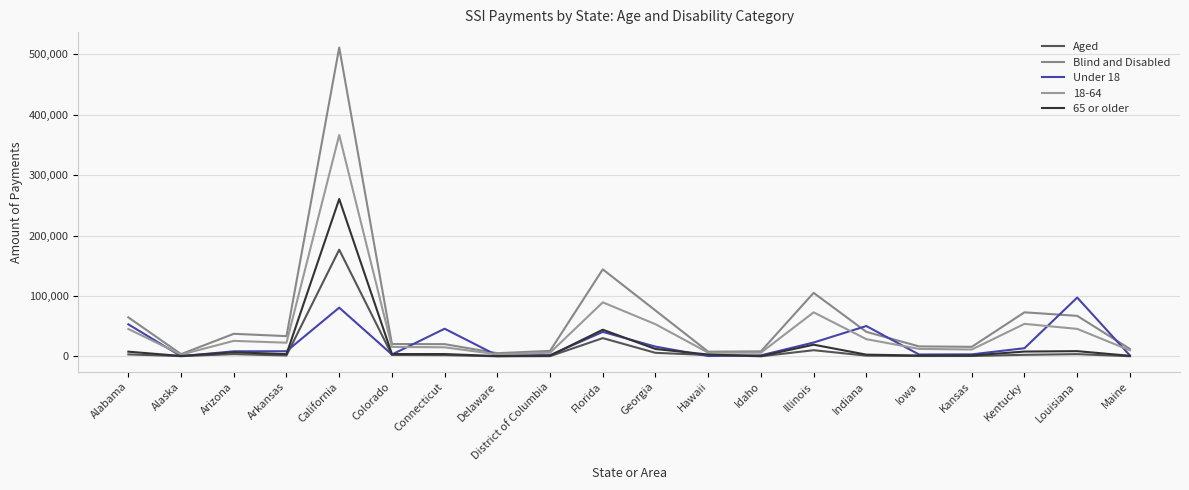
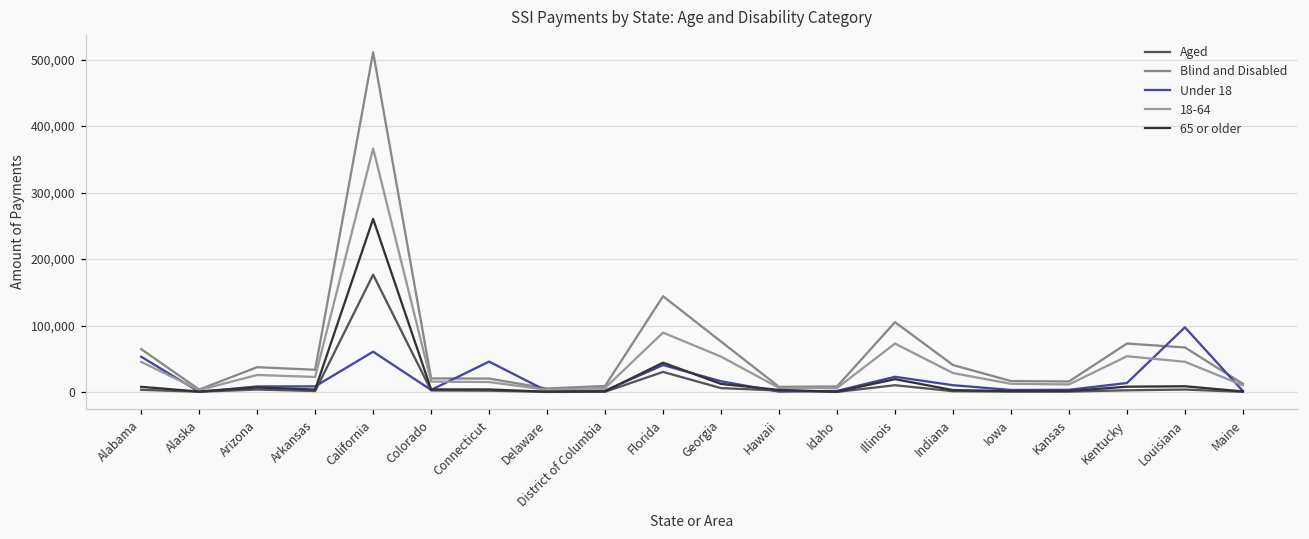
Under 18, California: 80,000 -> 60,000
Under 18, Indiana: 50,000 -> 10,000
